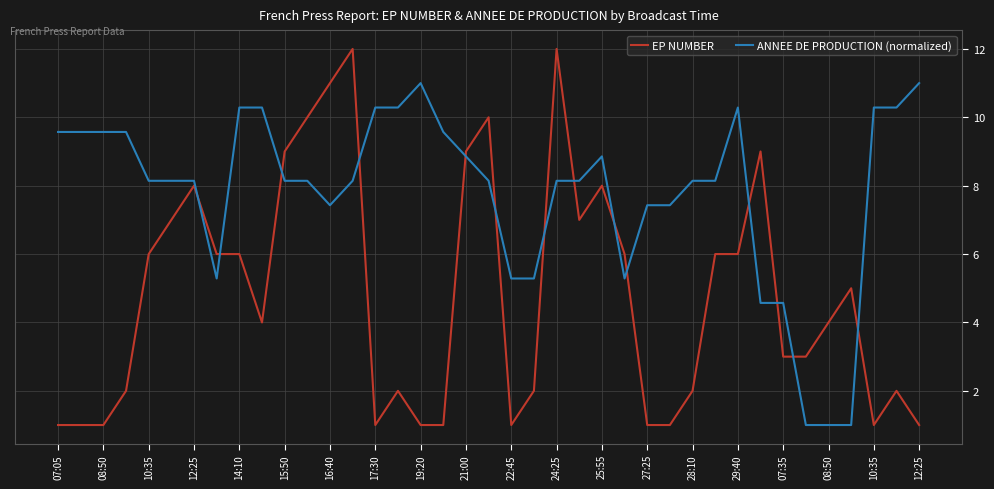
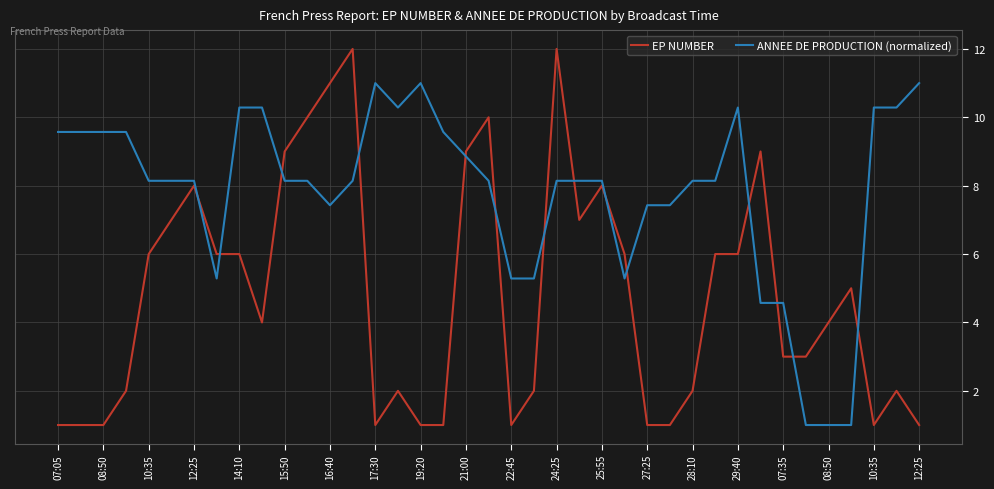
ANNEE DE PRODUCTION (normalized), 17:30: 10.3 -> 11.0
ANNEE DE PRODUCTION (normalized), 25:55: 8.9 -> 8.1
